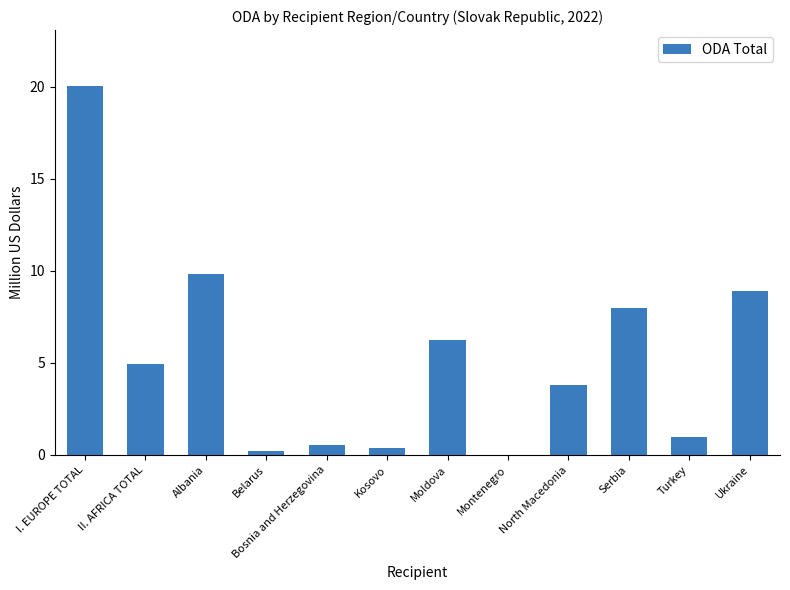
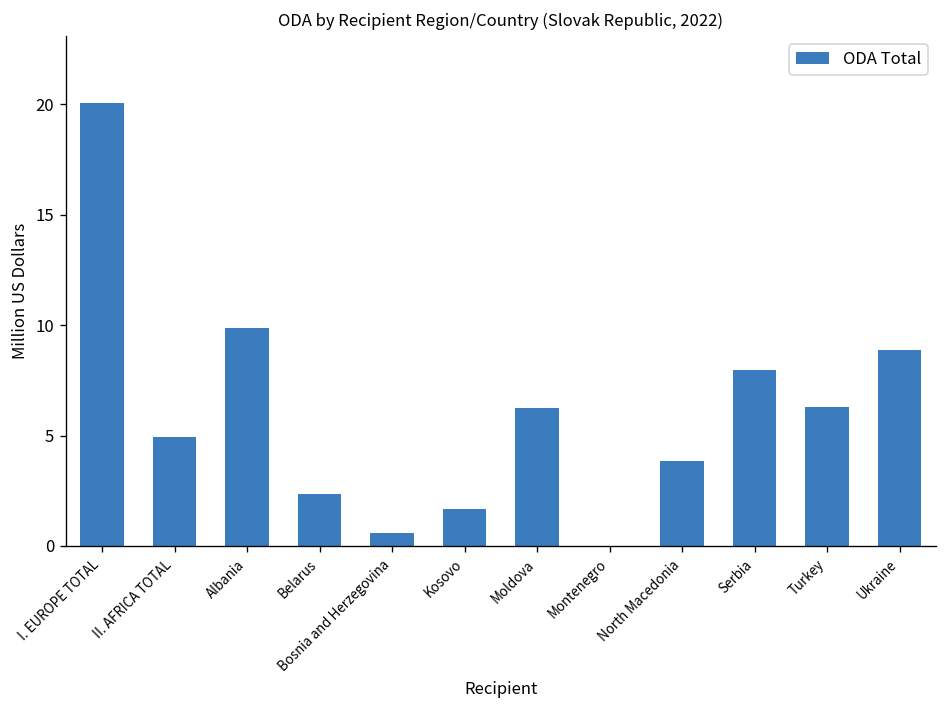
Belarus: 0.2 -> 2.4
Kosovo: 0.4 -> 1.7
Turkey: 1.0 -> 6.3
